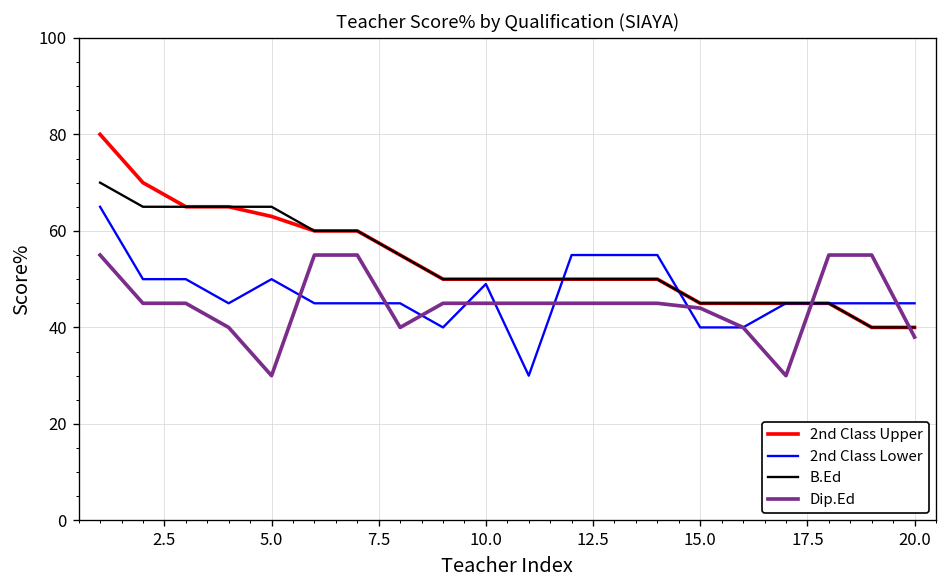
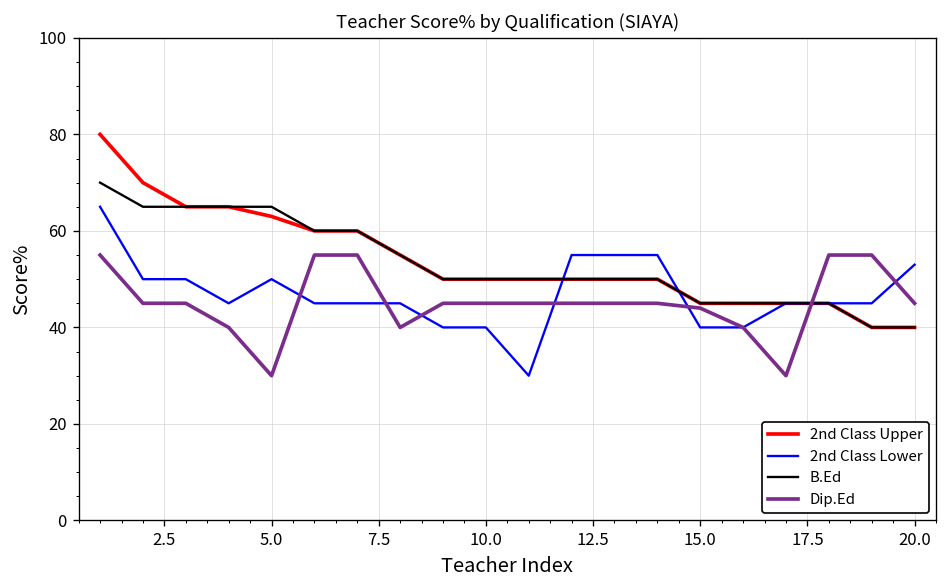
2nd Class Lower, 10.0: 49 -> 40
2nd Class Lower, 20.0: 45 -> 53
Dip.Ed, 20.0: 38 -> 45
